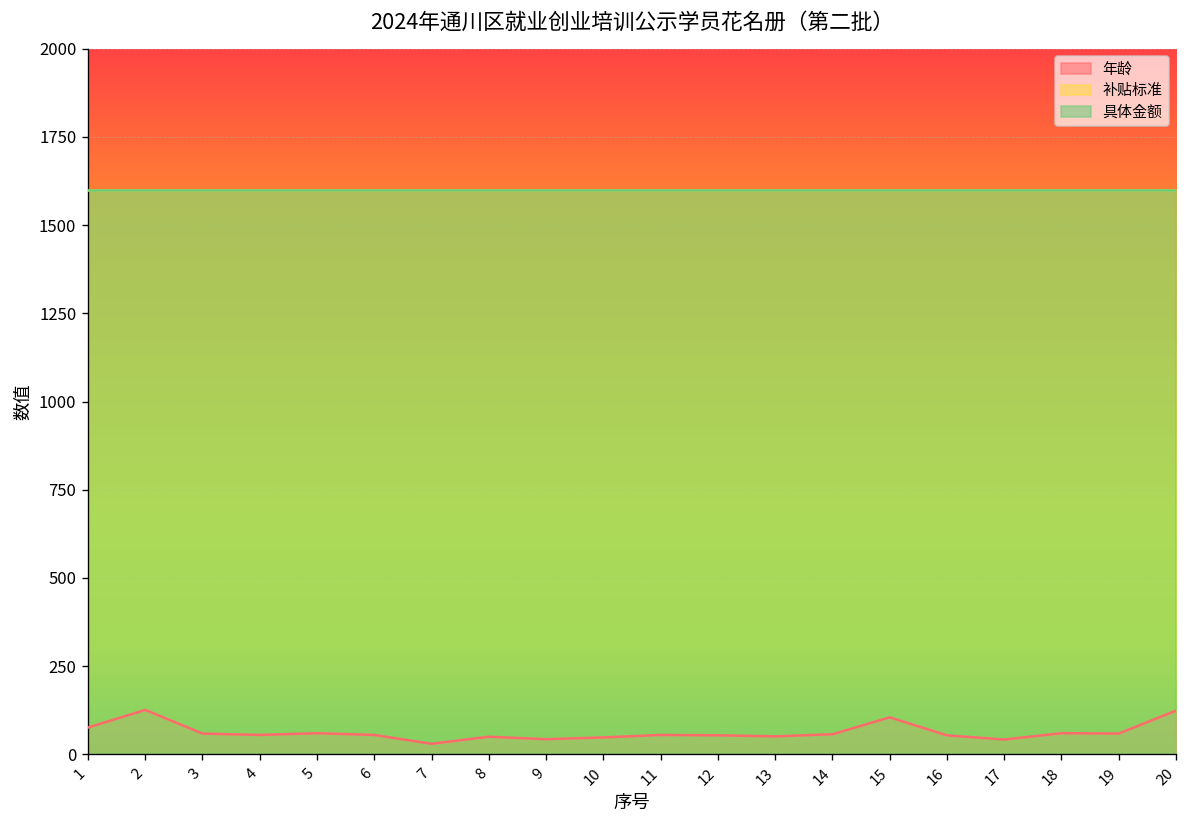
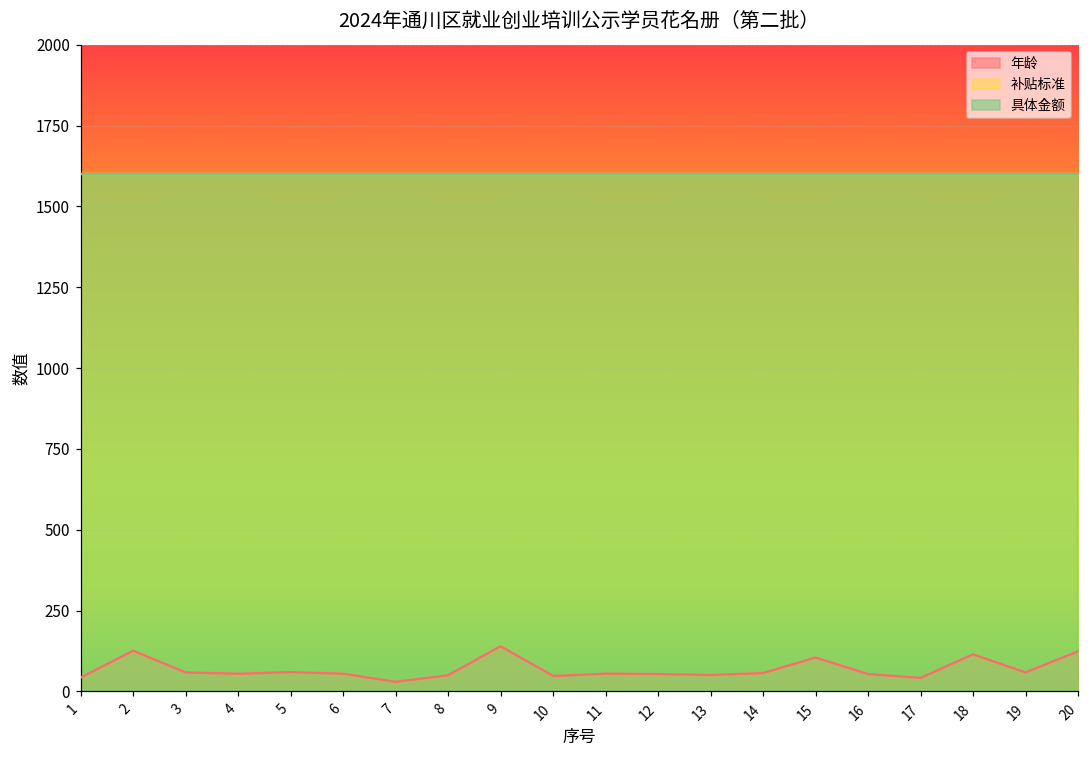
年龄, 1: 80 -> 40
年龄, 9: 40 -> 140
年龄, 18: 60 -> 120
